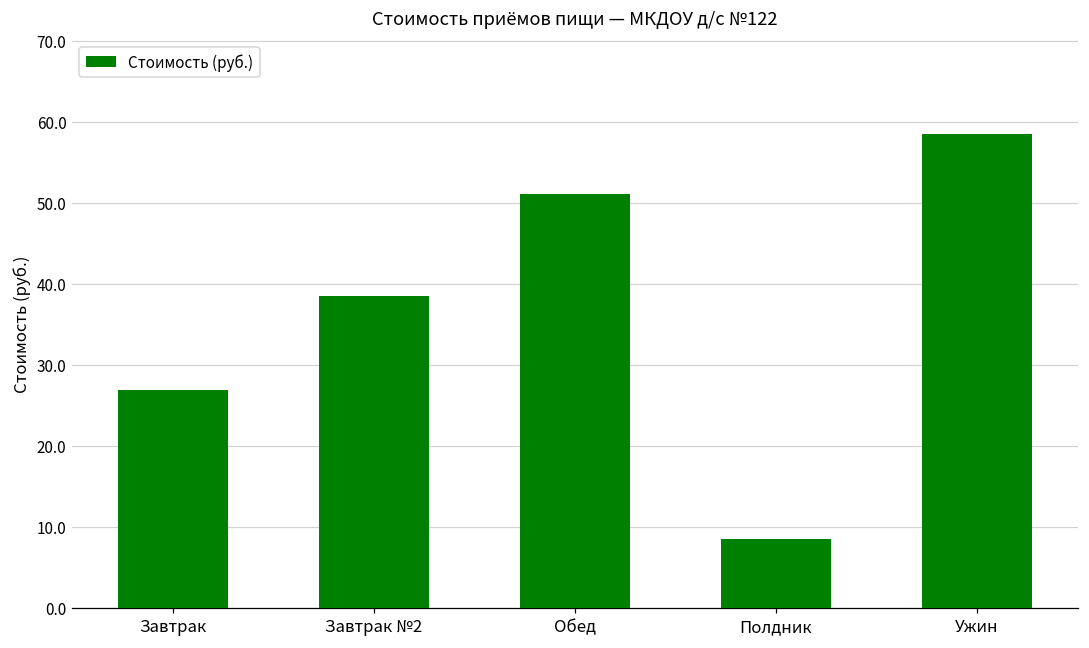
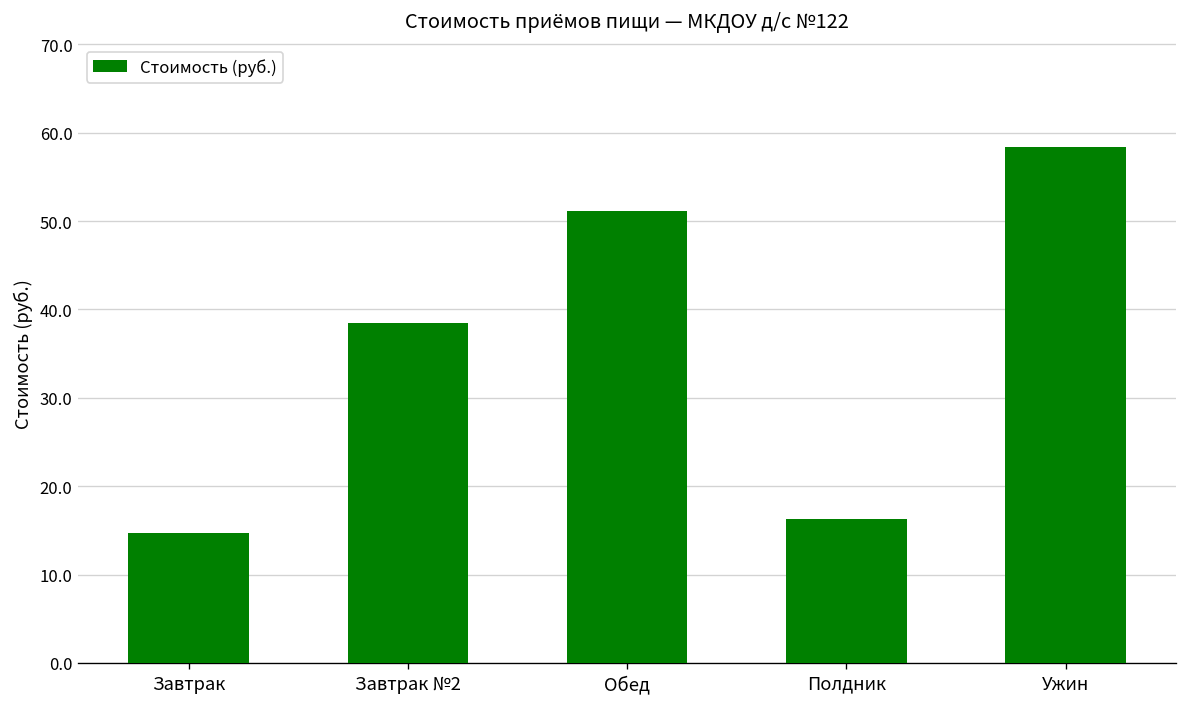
Завтрак: 27 -> 15
Полдник: 8 -> 16
